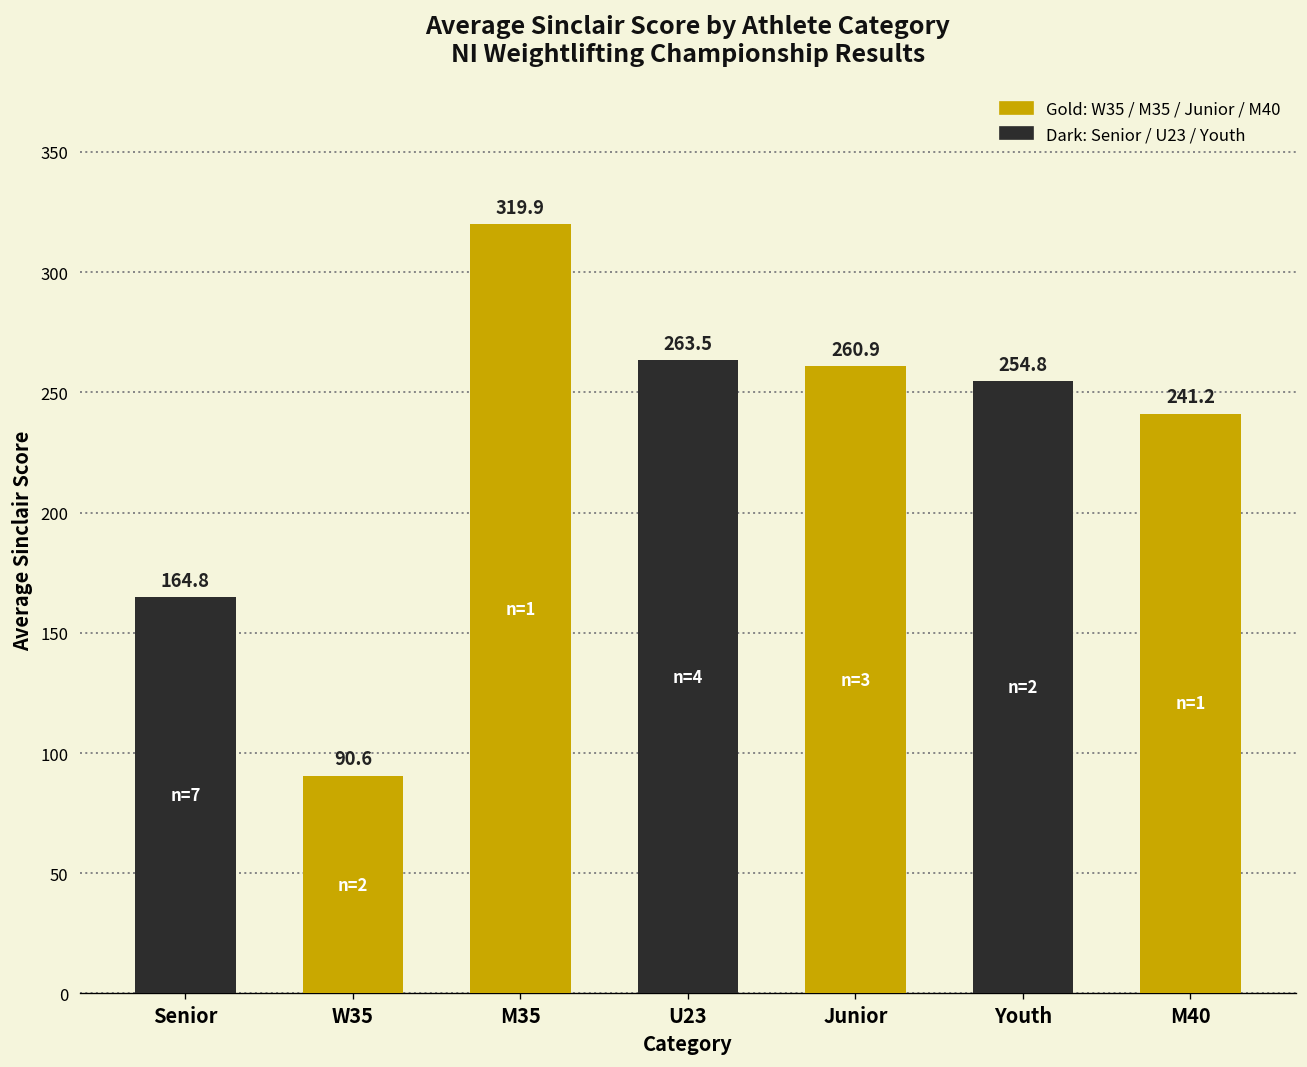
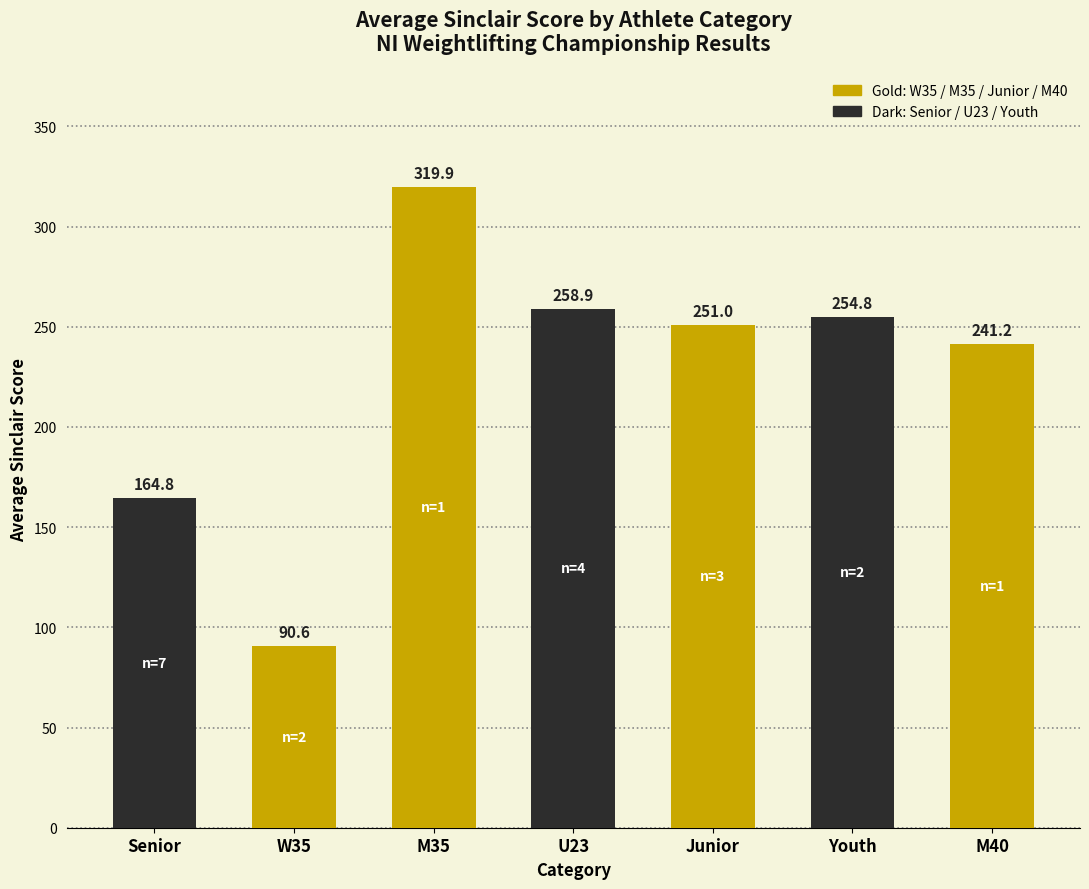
U23: 263.5 -> 258.9
Junior: 260.9 -> 251.0
